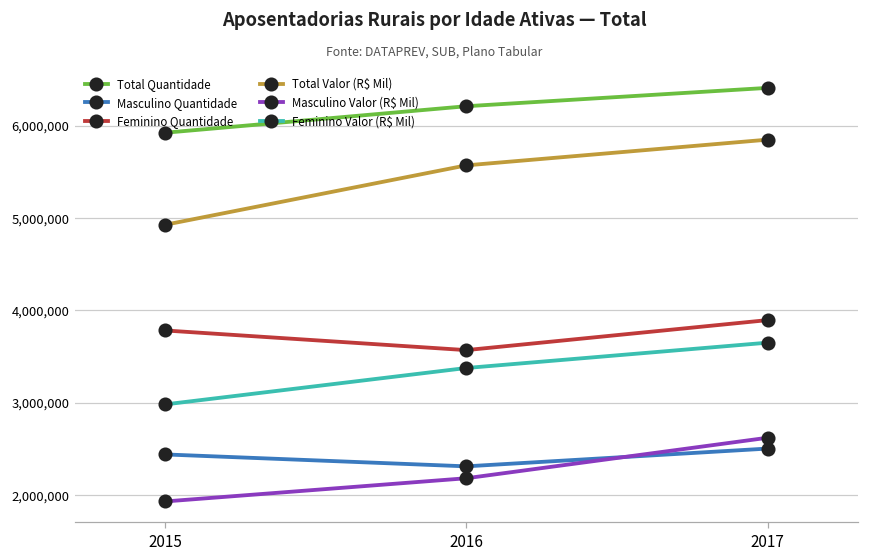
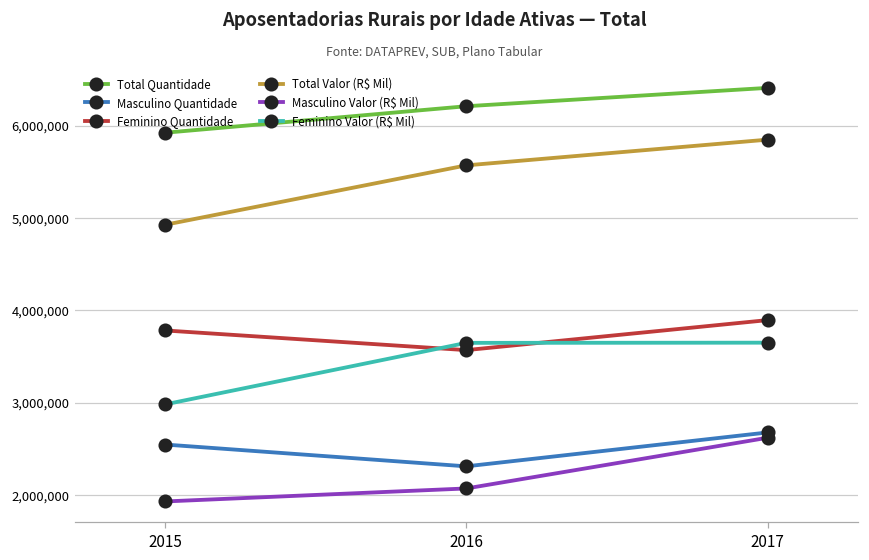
Masculino Quantidade, 2015: 2,400,000 -> 2,500,000
Masculino Valor (R$ Mil), 2016: 2,200,000 -> 2,100,000
Feminino Valor (R$ Mil), 2016: 3,400,000 -> 3,600,000
Masculino Quantidade, 2017: 2,500,000 -> 2,700,000
